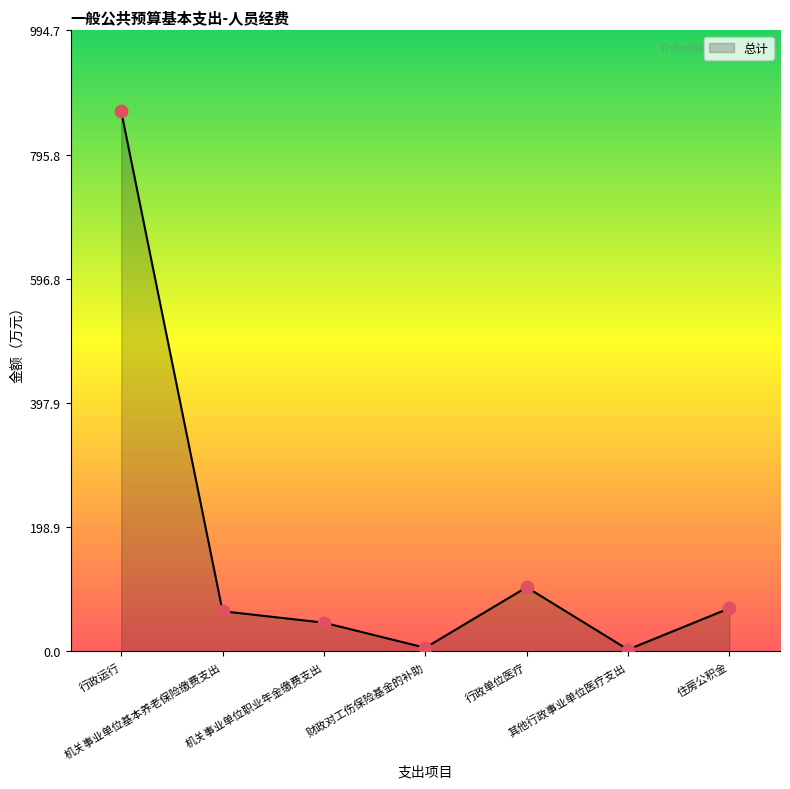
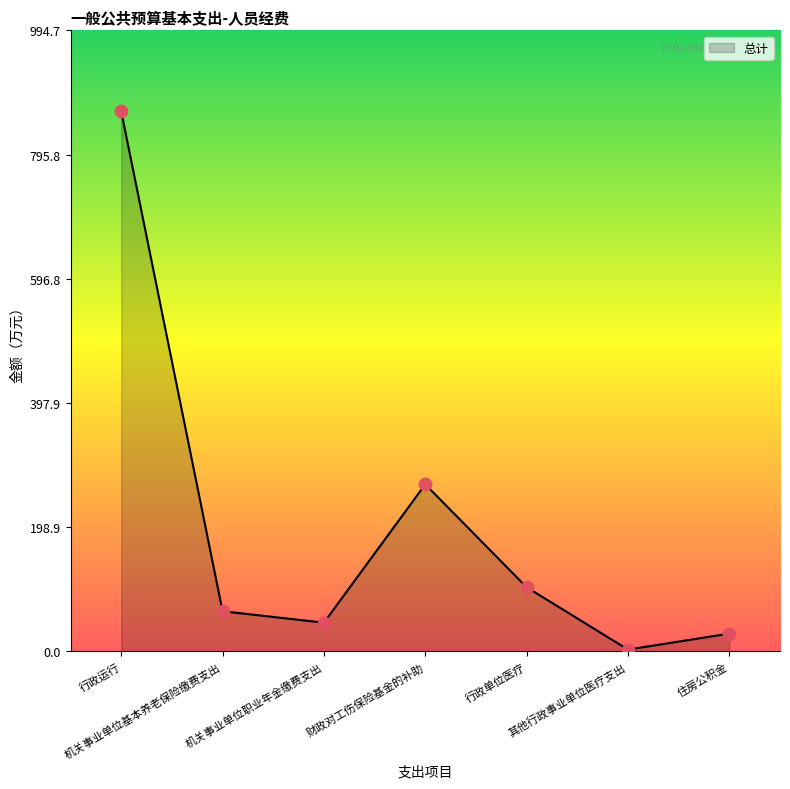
财政对工伤保险基金的补助: 10 -> 270
住房公积金: 70 -> 30
